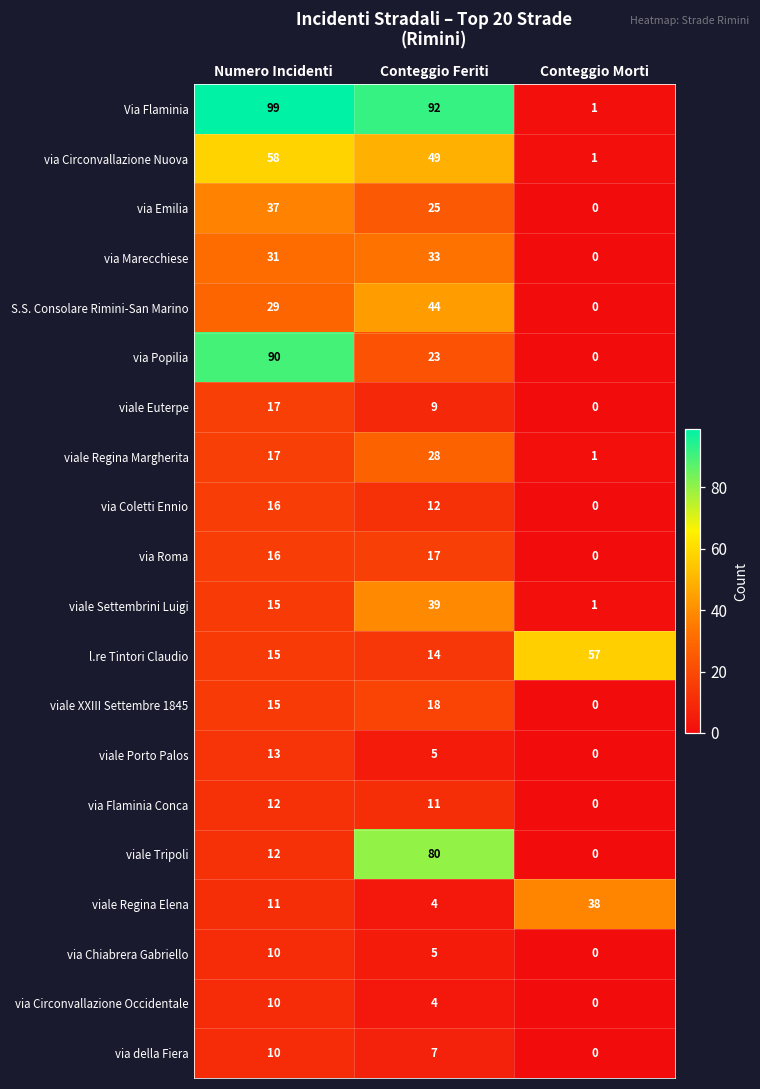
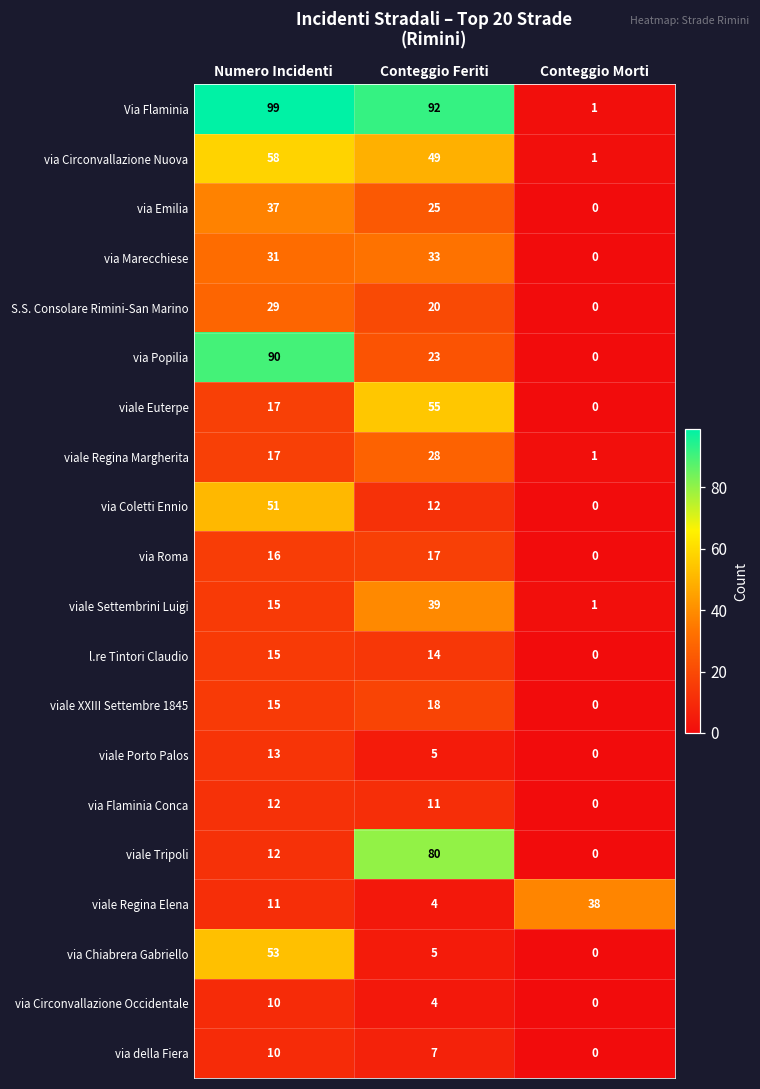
S.S. Consolare Rimini-San Marino, Conteggio Feriti: 44 -> 20
viale Euterpe, Conteggio Feriti: 9 -> 55
via Coletti Ennio, Numero Incidenti: 16 -> 51
l.re Tintori Claudio, Conteggio Morti: 57 -> 0
via Chiabrera Gabriello, Numero Incidenti: 10 -> 53
